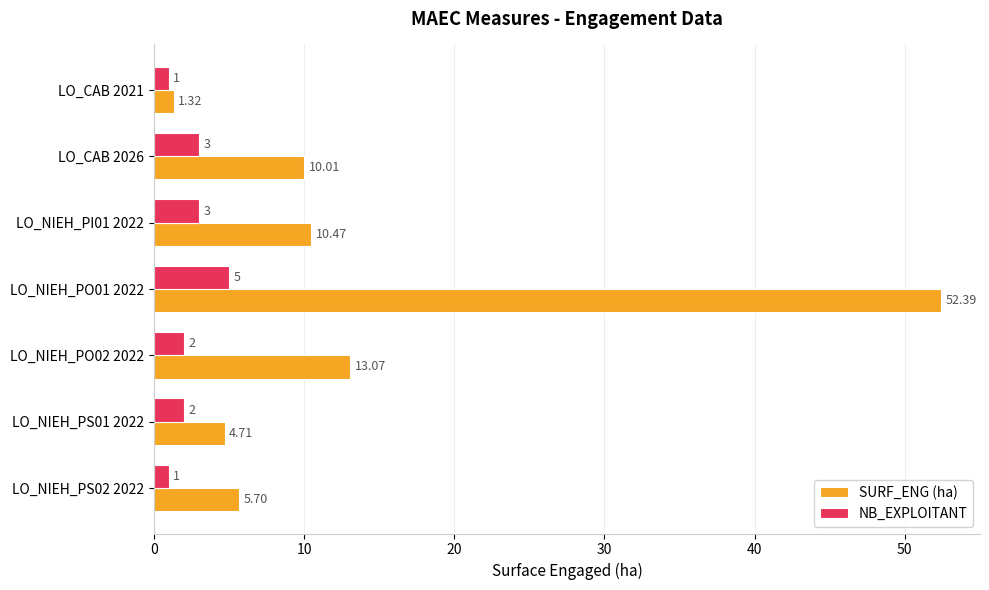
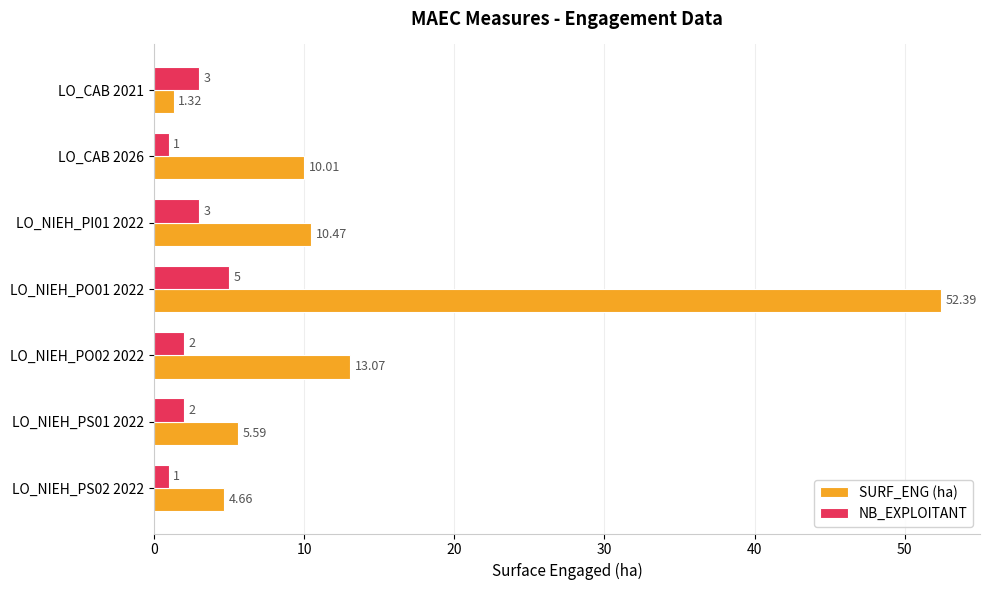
NB_EXPLOITANT, LO_CAB 2021: 1 -> 3
NB_EXPLOITANT, LO_CAB 2026: 3 -> 1
SURF_ENG (ha), LO_NIEH_PS01 2022: 4.71 -> 5.59
SURF_ENG (ha), LO_NIEH_PS02 2022: 5.70 -> 4.66
